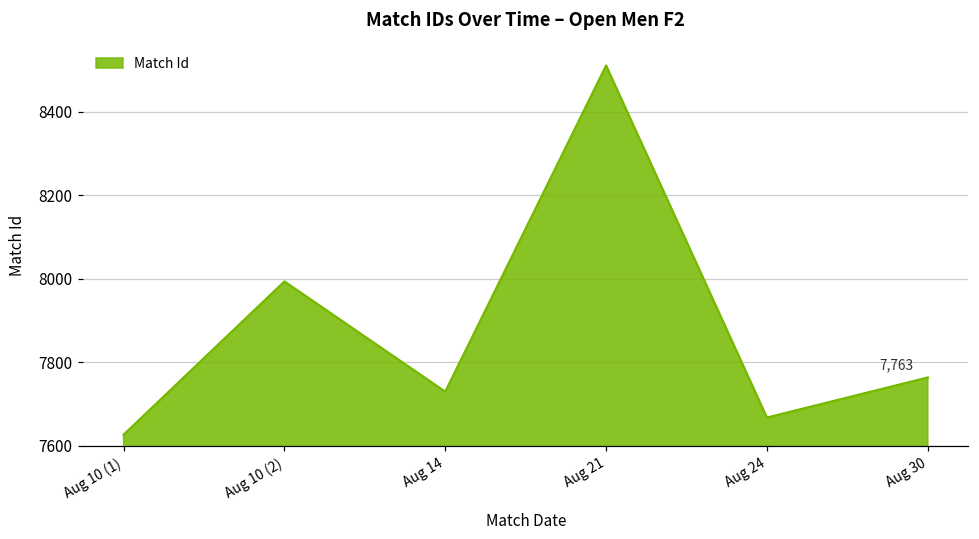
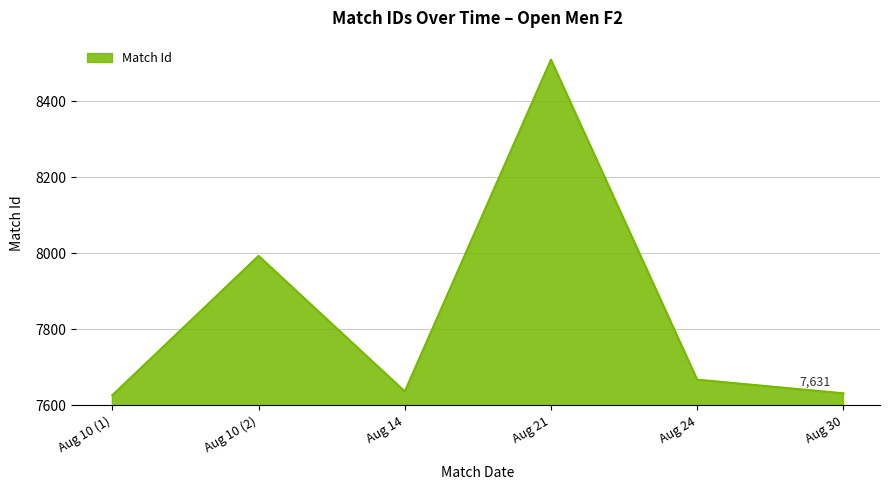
Aug 14: 7730 -> 7640
Aug 30: 7,763 -> 7,631
